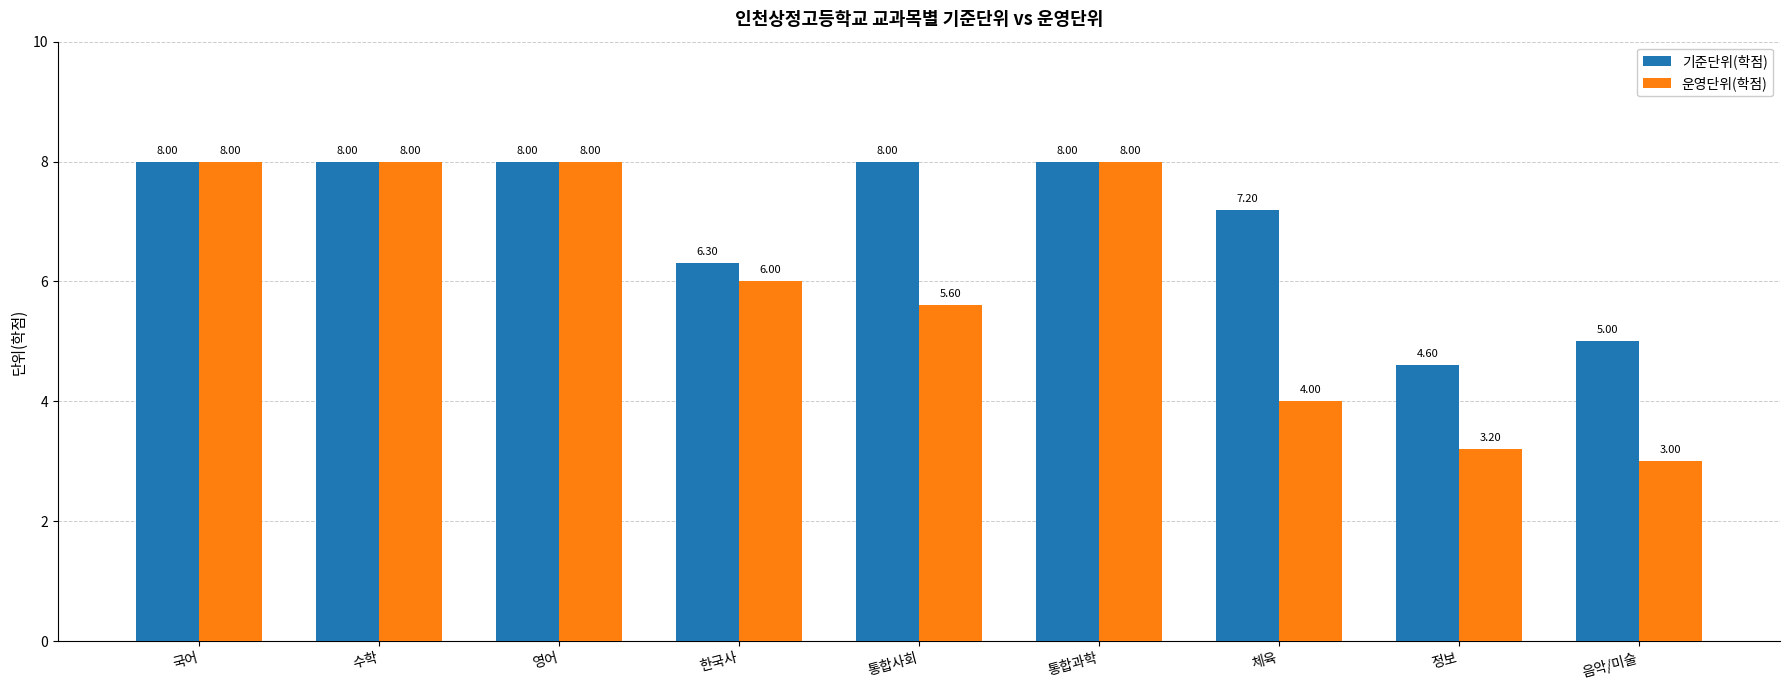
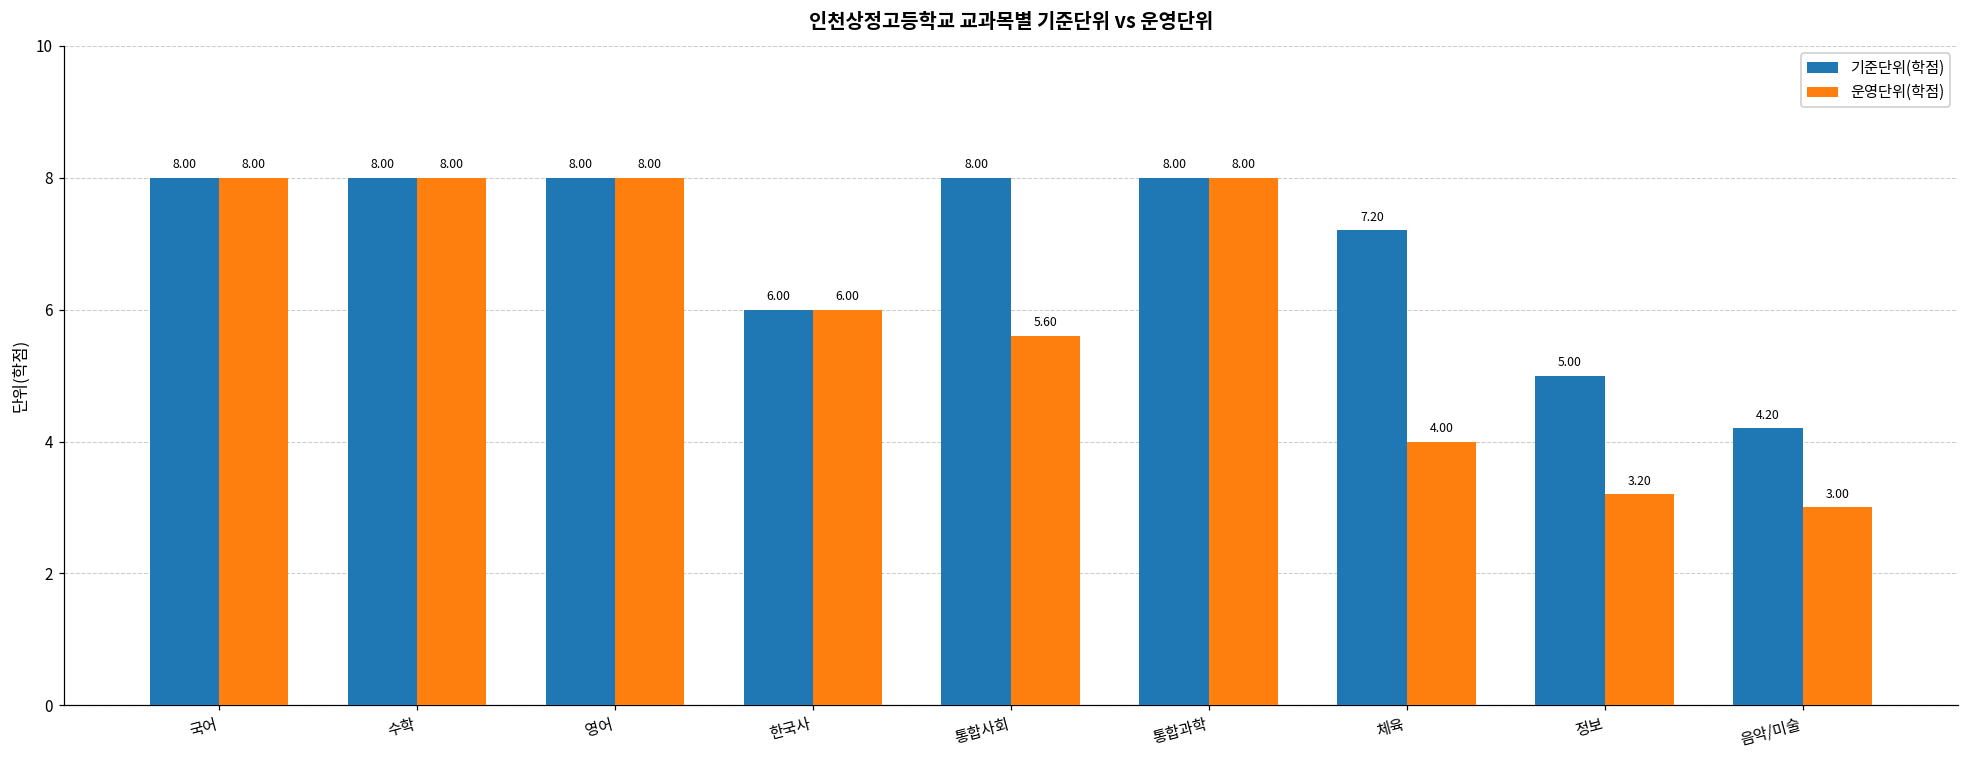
기준단위(학점), 한국사: 6.30 -> 6.00
기준단위(학점), 정보: 4.60 -> 5.00
기준단위(학점), 음악/미술: 5.00 -> 4.20
